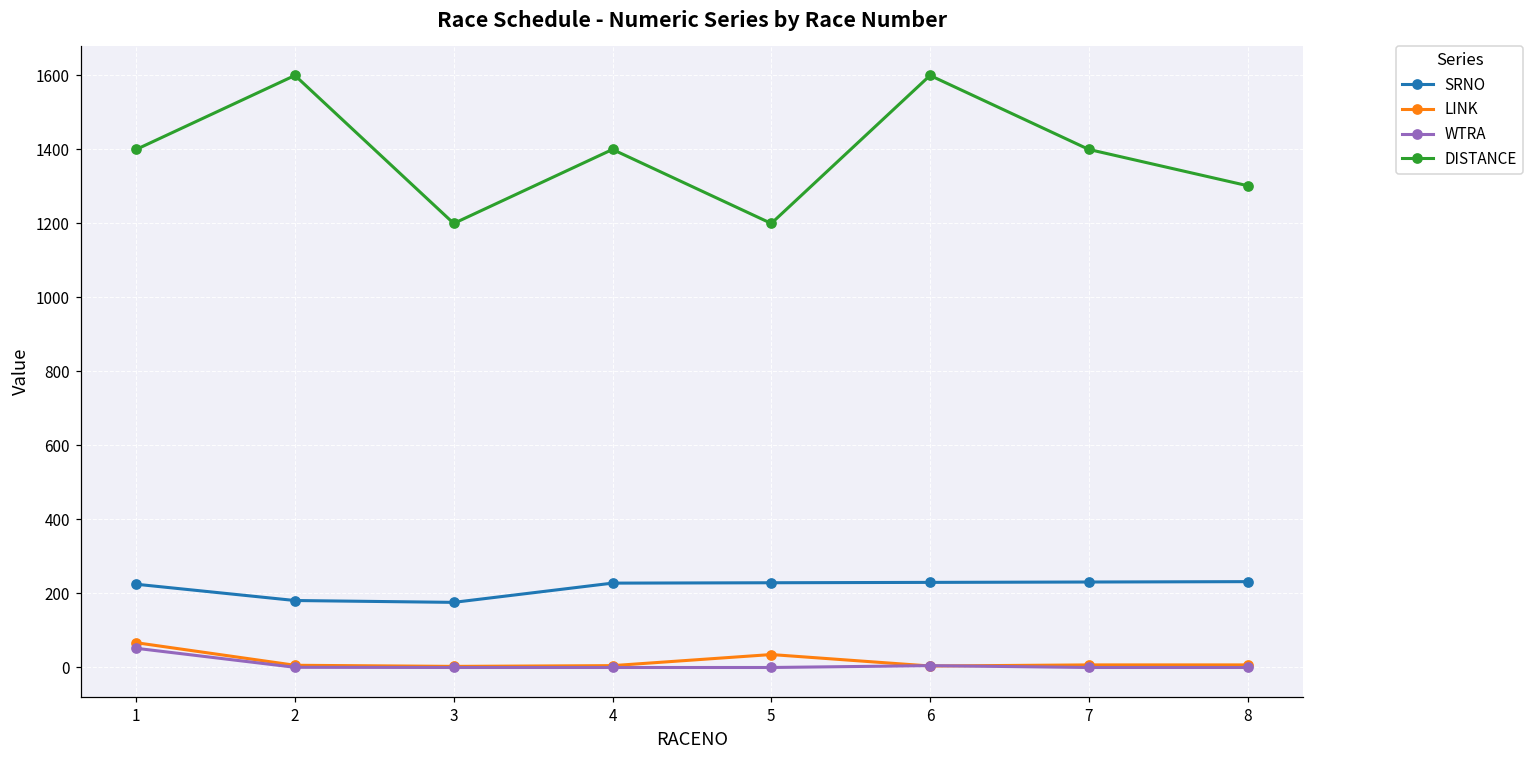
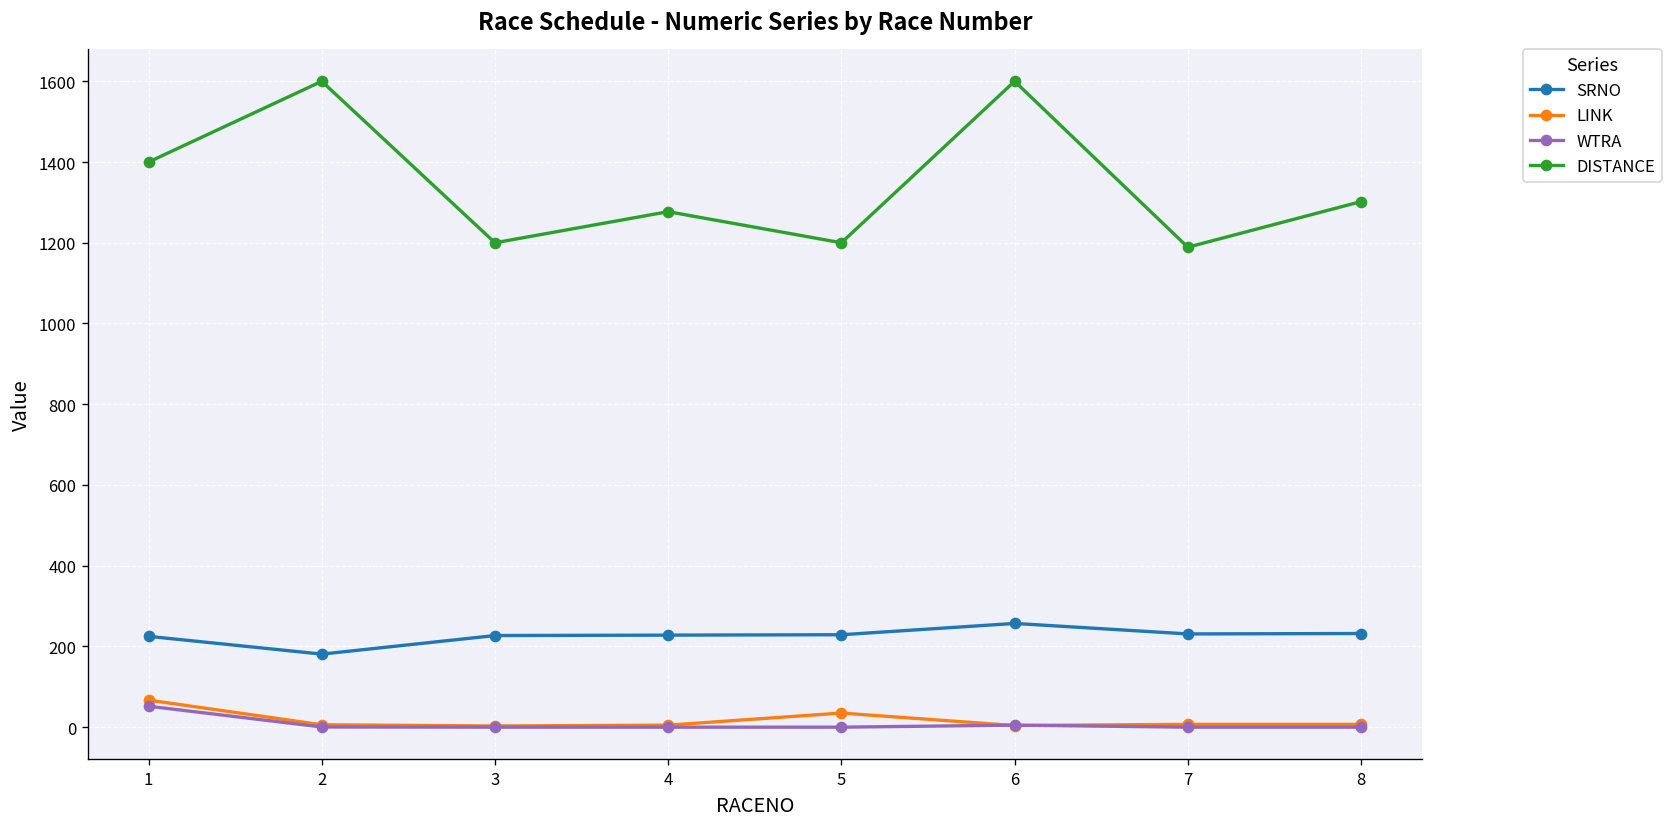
SRNO, 3: 180 -> 230
DISTANCE, 4: 1400 -> 1280
SRNO, 6: 230 -> 260
DISTANCE, 7: 1400 -> 1190
